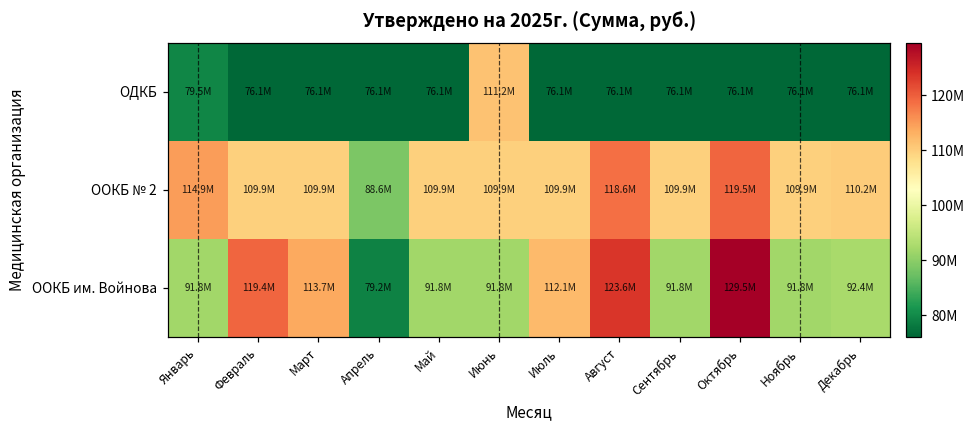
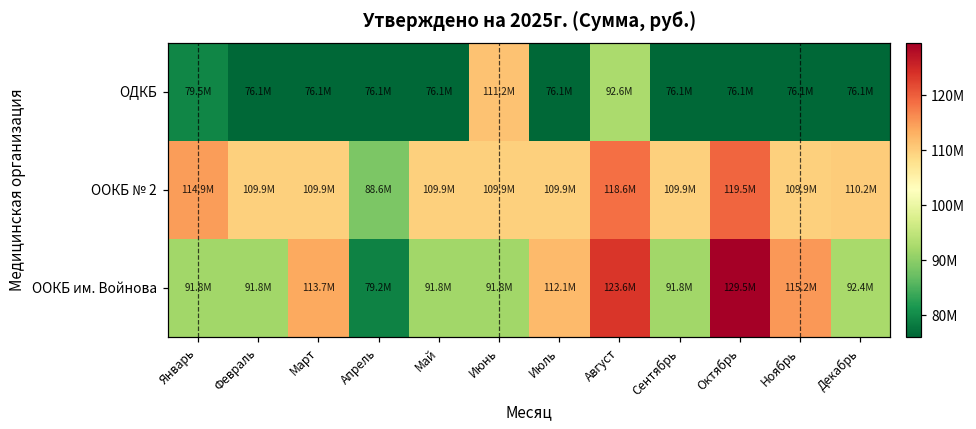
ОДКБ, Август: 76.1M -> 92.6M
ООКБ им. Войнова, Февраль: 119.4M -> 91.8M
ООКБ им. Войнова, Ноябрь: 91.8M -> 115.2M
